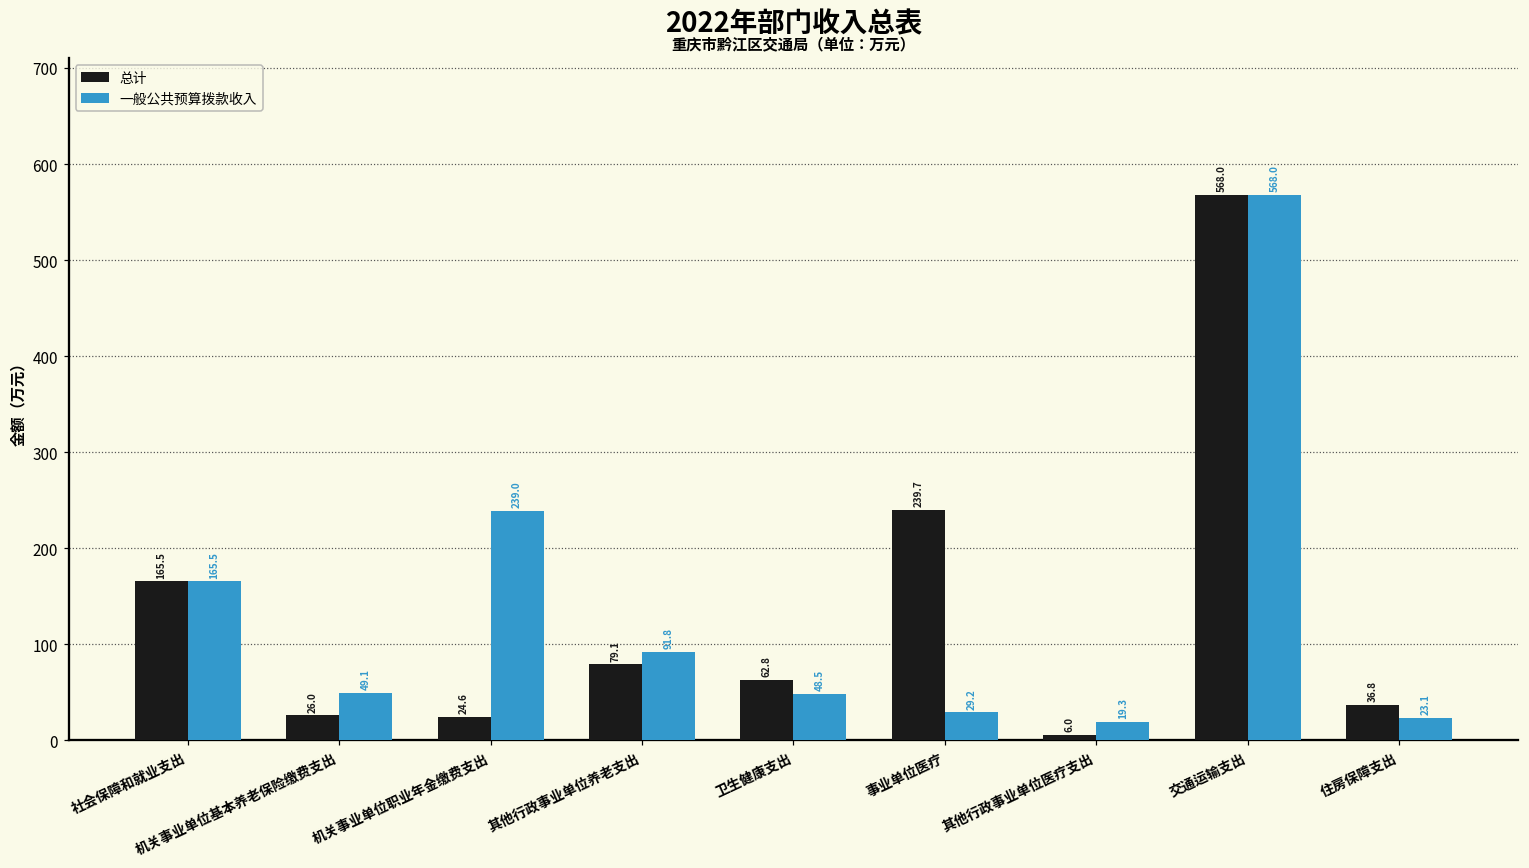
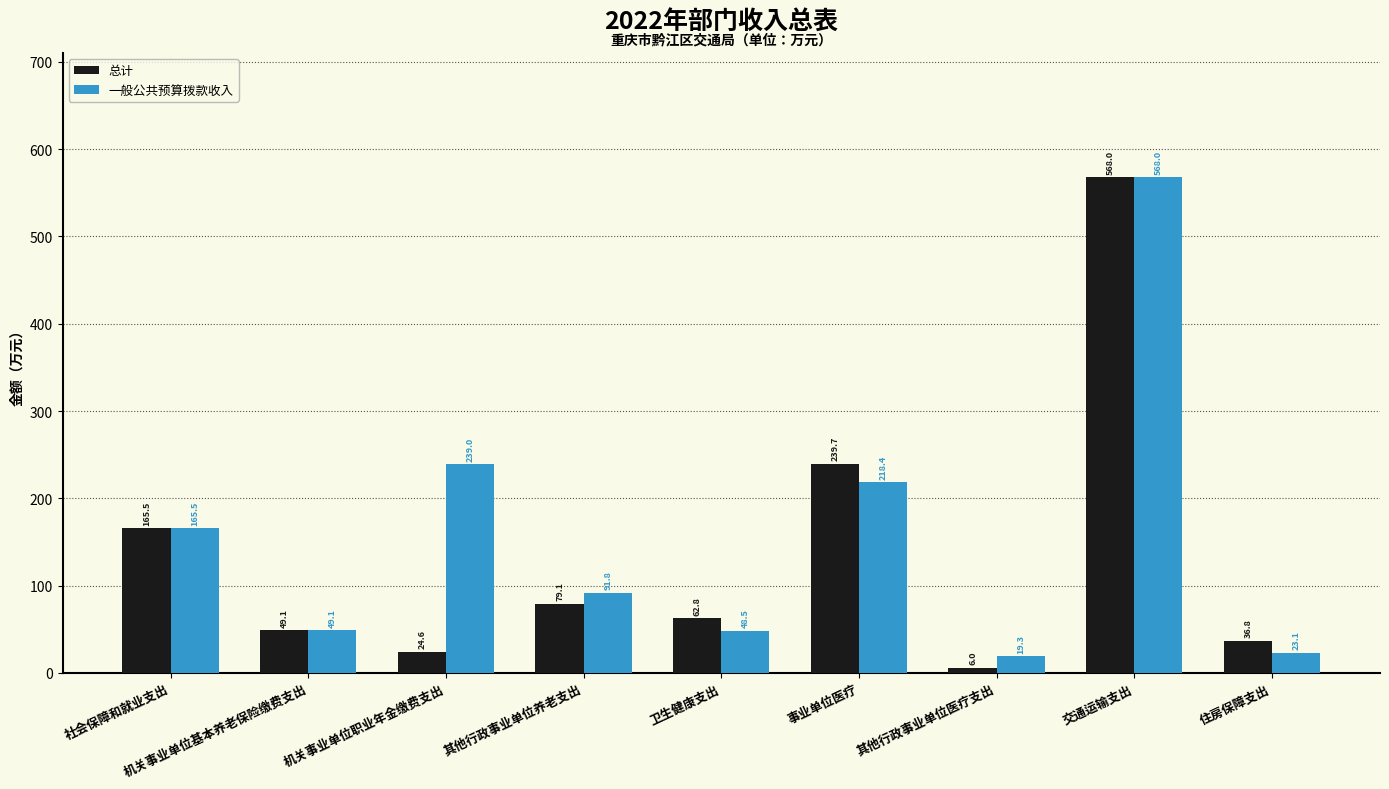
总计, 机关事业单位基本养老保险缴费支出: 26.0 -> 49.1
一般公共预算拨款收入, 事业单位医疗: 29.2 -> 218.4
